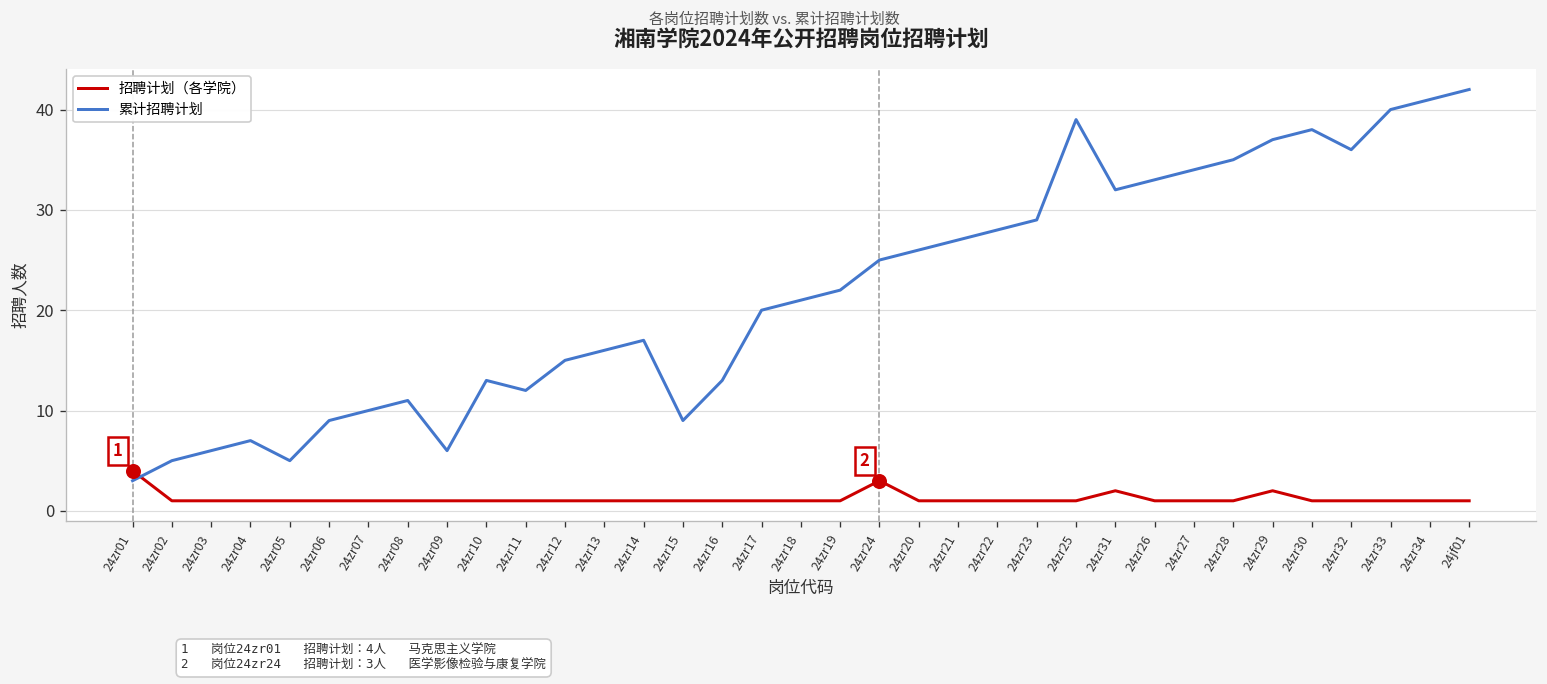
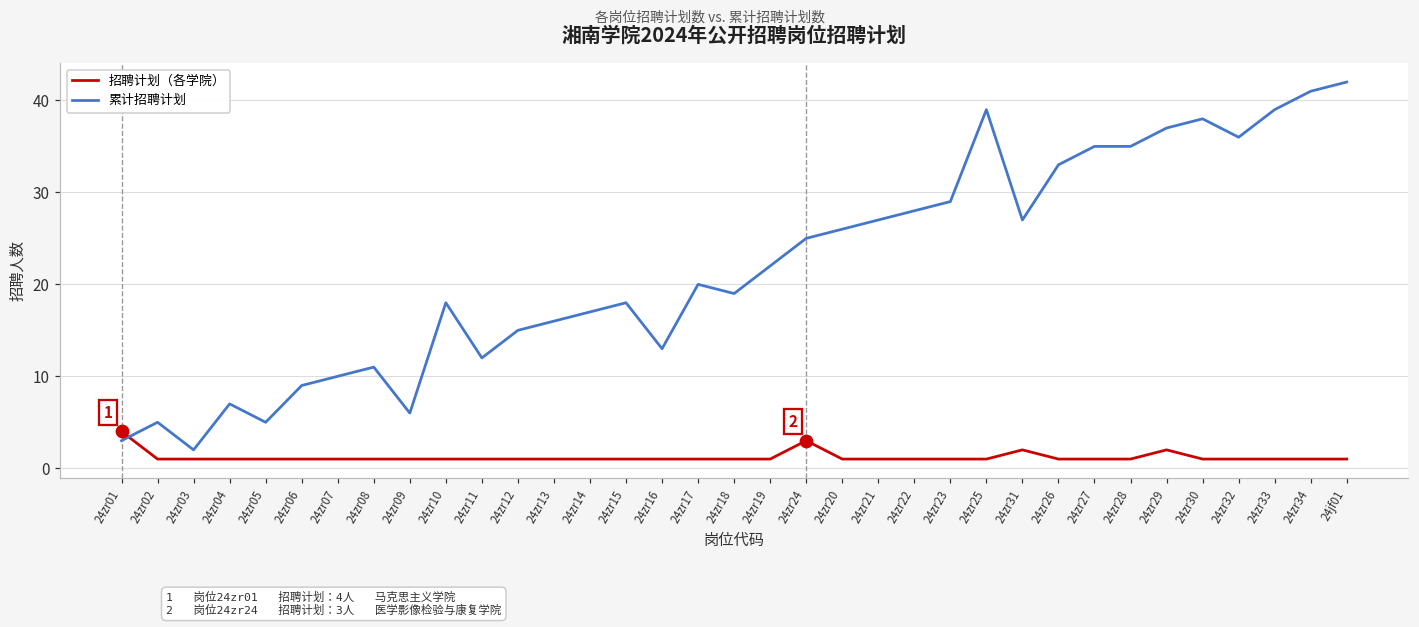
累计招聘计划, 24zr03: 6 -> 2
累计招聘计划, 24zr10: 13 -> 18
累计招聘计划, 24zr15: 9 -> 18
累计招聘计划, 24zr18: 21 -> 19
累计招聘计划, 24zr31: 32 -> 27
累计招聘计划, 24zr27: 34 -> 35
累计招聘计划, 24zr33: 40 -> 39
